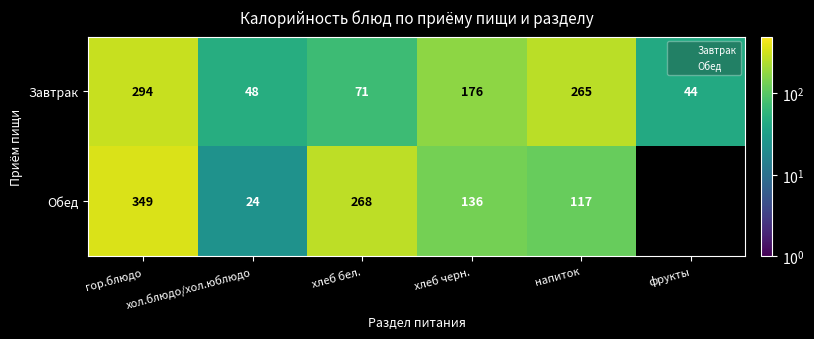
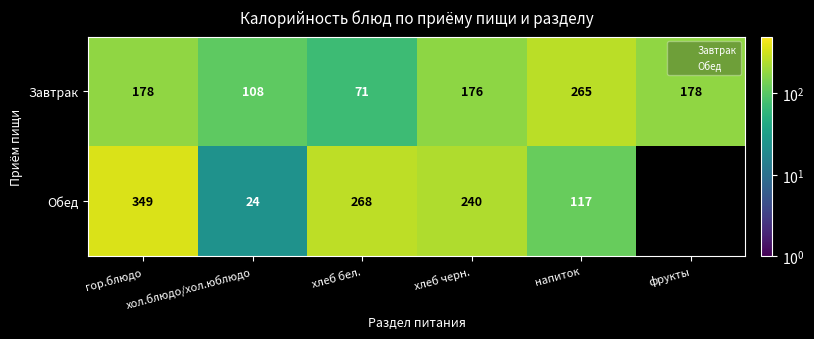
Завтрак, гор.блюдо: 294 -> 178
Завтрак, хол.блюдо/хол.юблюдо: 48 -> 108
Завтрак, фрукты: 44 -> 178
Обед, хлеб черн.: 136 -> 240
